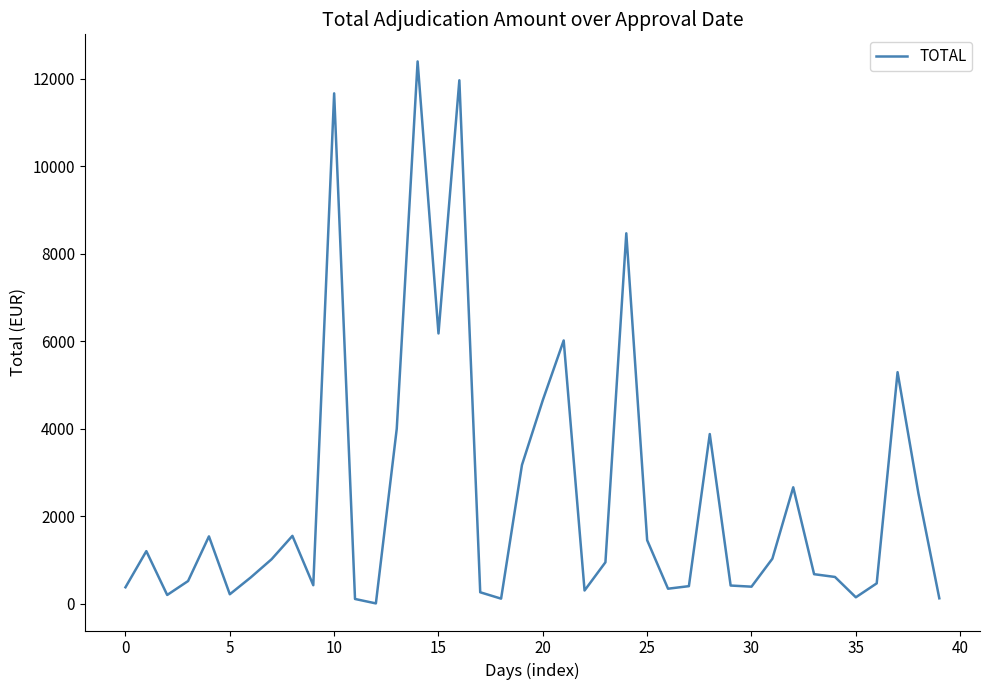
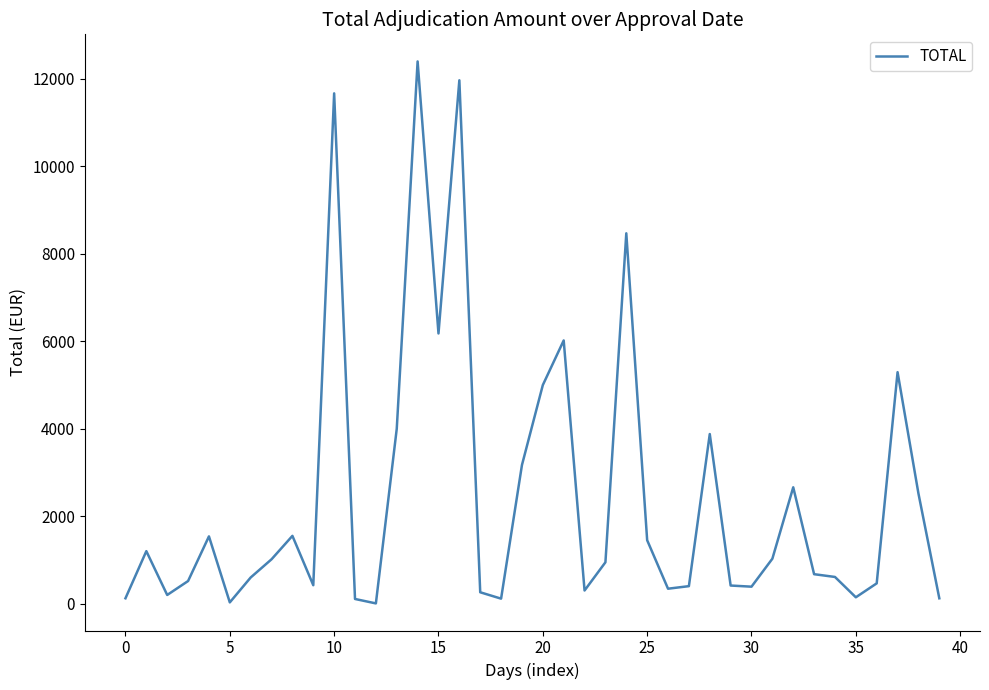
0: 400 -> 100
5: 200 -> 0
20: 4700 -> 5000
